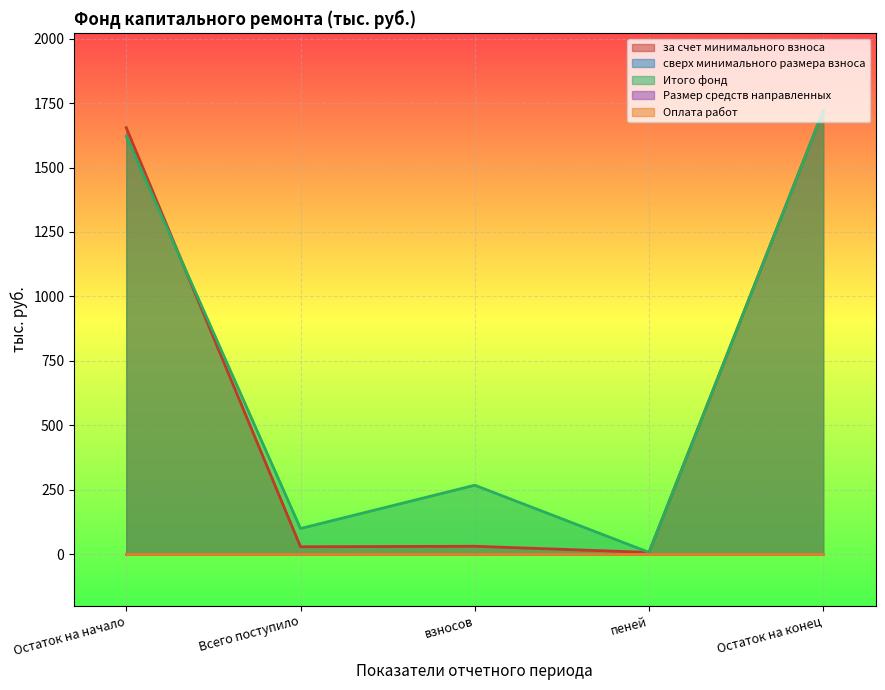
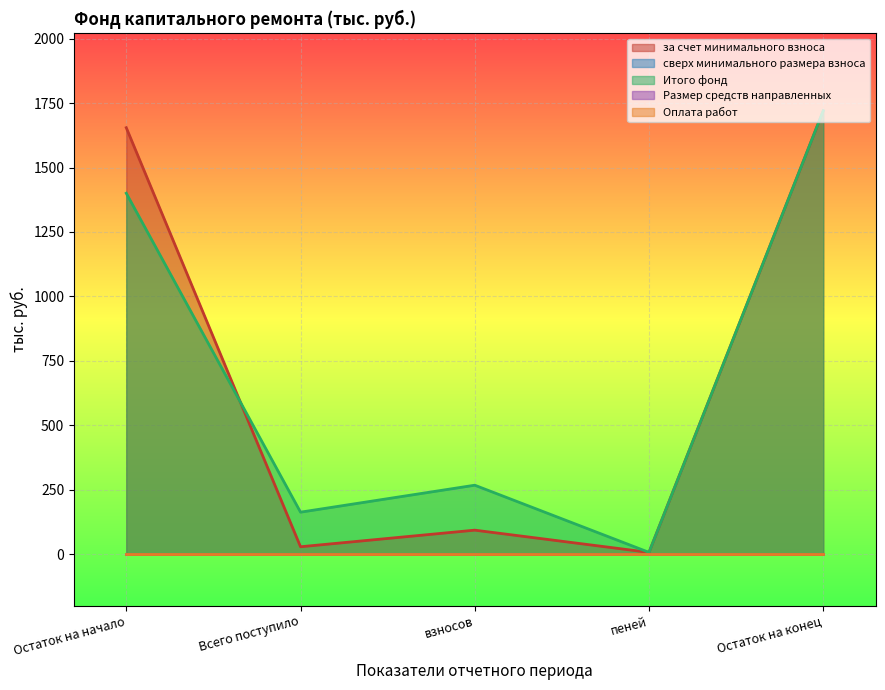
Итого фонд, Остаток на начало: 1620 -> 1400
Итого фонд, Всего поступило: 100 -> 160
за счет минимального взноса, взносов: 30 -> 90
